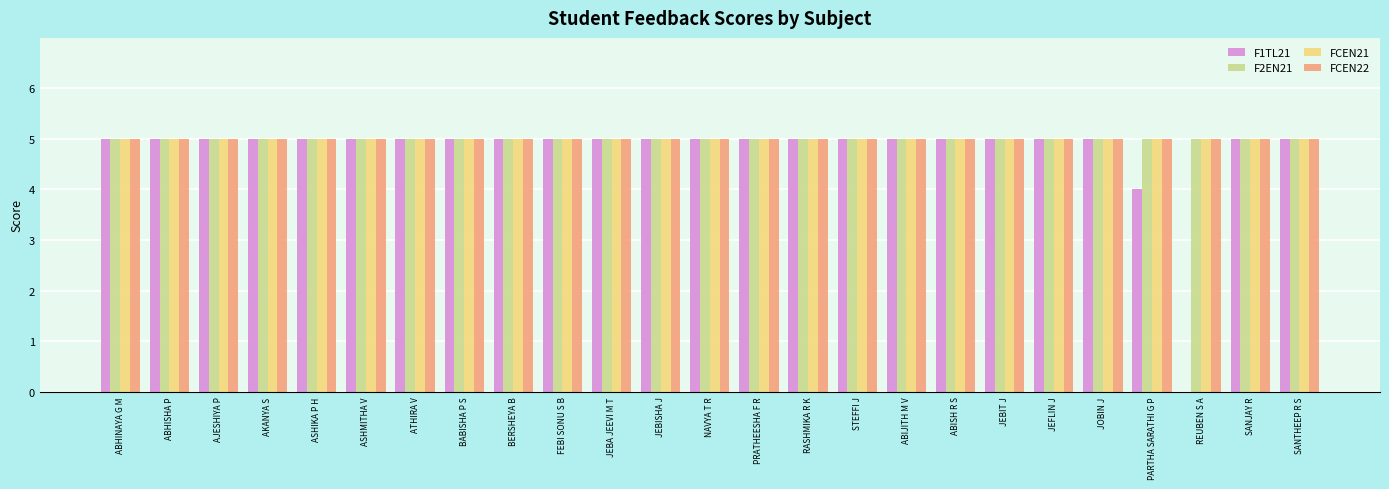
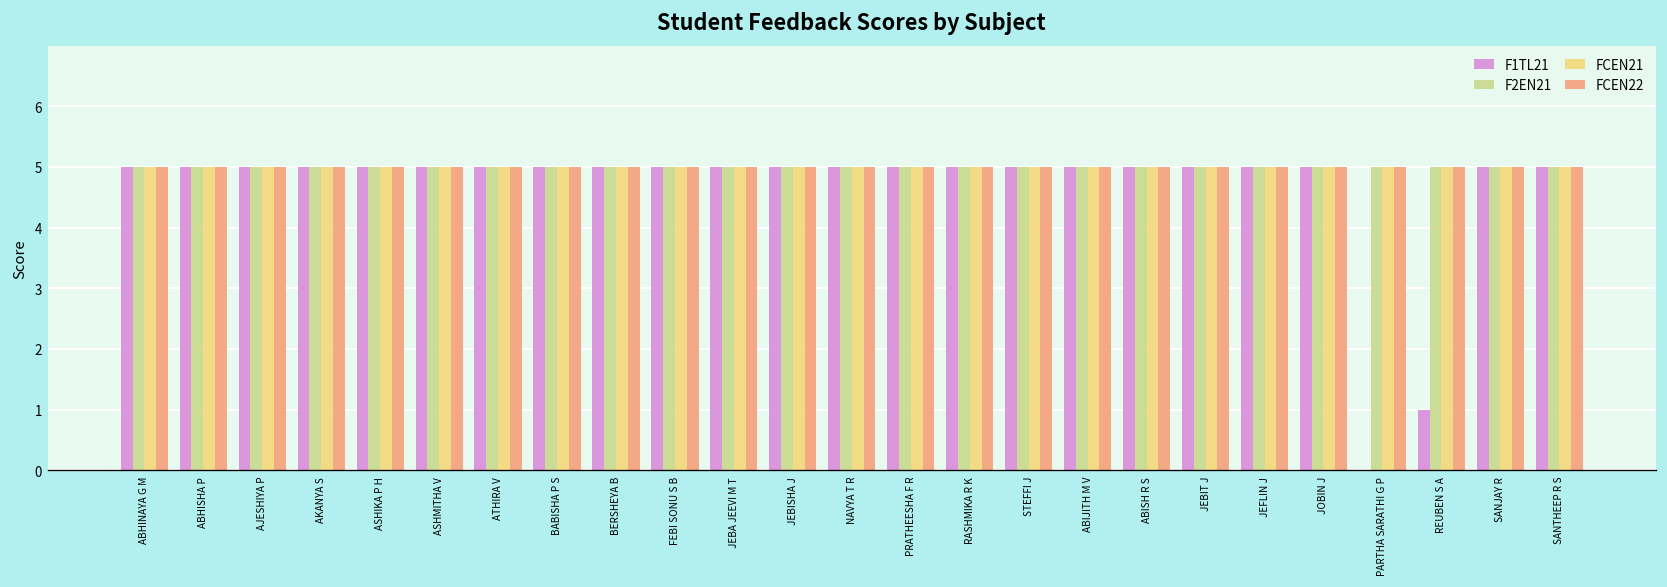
F1TL21, PARTHA SARATHI G P: 4 -> 0
F1TL21, REUBEN S A: 0 -> 1
